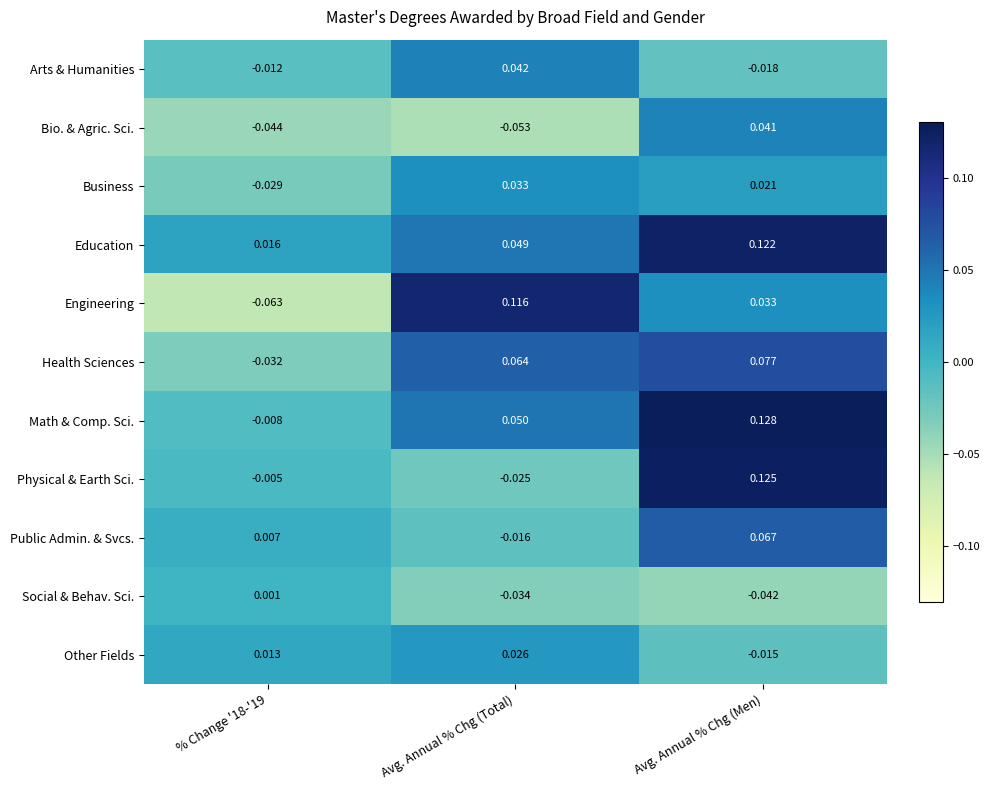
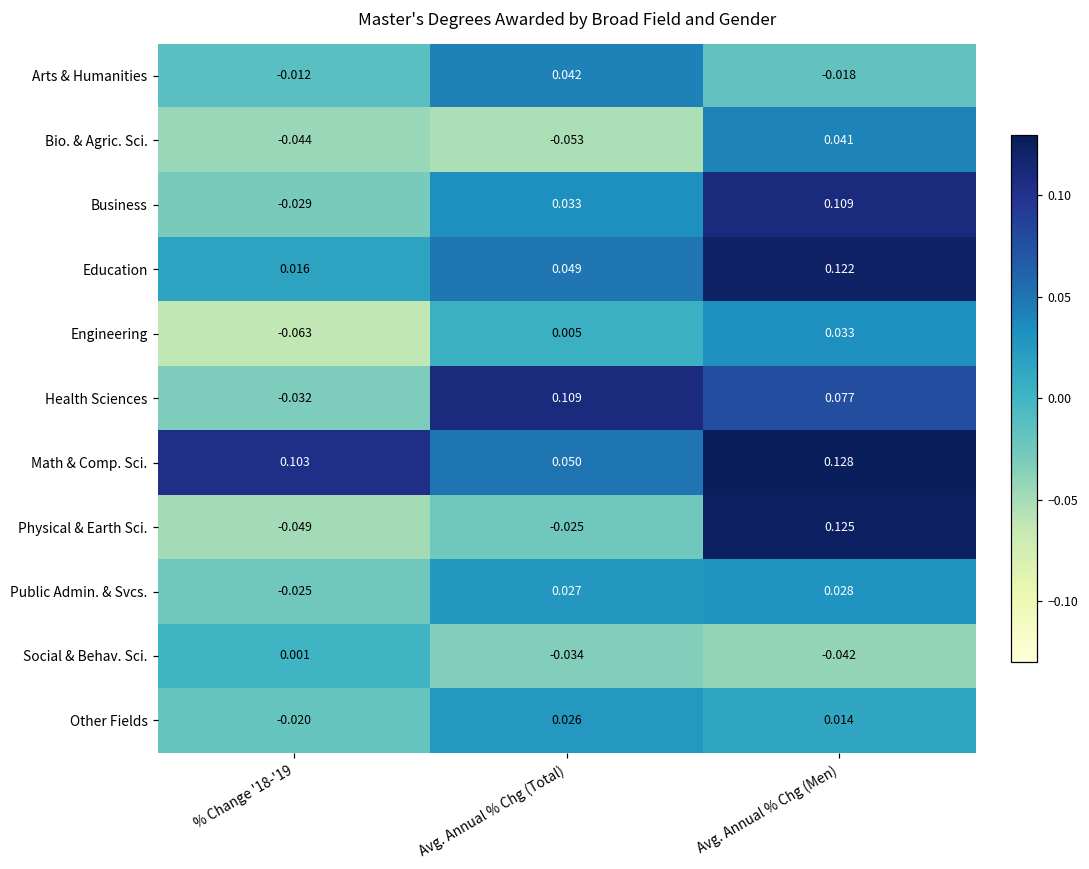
Business, Avg. Annual % Chg (Men): 0.021 -> 0.109
Engineering, Avg. Annual % Chg (Total): 0.116 -> 0.005
Health Sciences, Avg. Annual % Chg (Total): 0.064 -> 0.109
Math & Comp. Sci., % Change '18-'19: -0.008 -> 0.103
Physical & Earth Sci., % Change '18-'19: -0.005 -> -0.049
Public Admin. & Svcs., % Change '18-'19: 0.007 -> -0.025
Public Admin. & Svcs., Avg. Annual % Chg (Total): -0.016 -> 0.027
Public Admin. & Svcs., Avg. Annual % Chg (Men): 0.067 -> 0.028
Other Fields, % Change '18-'19: 0.013 -> -0.020
Other Fields, Avg. Annual % Chg (Men): -0.015 -> 0.014
